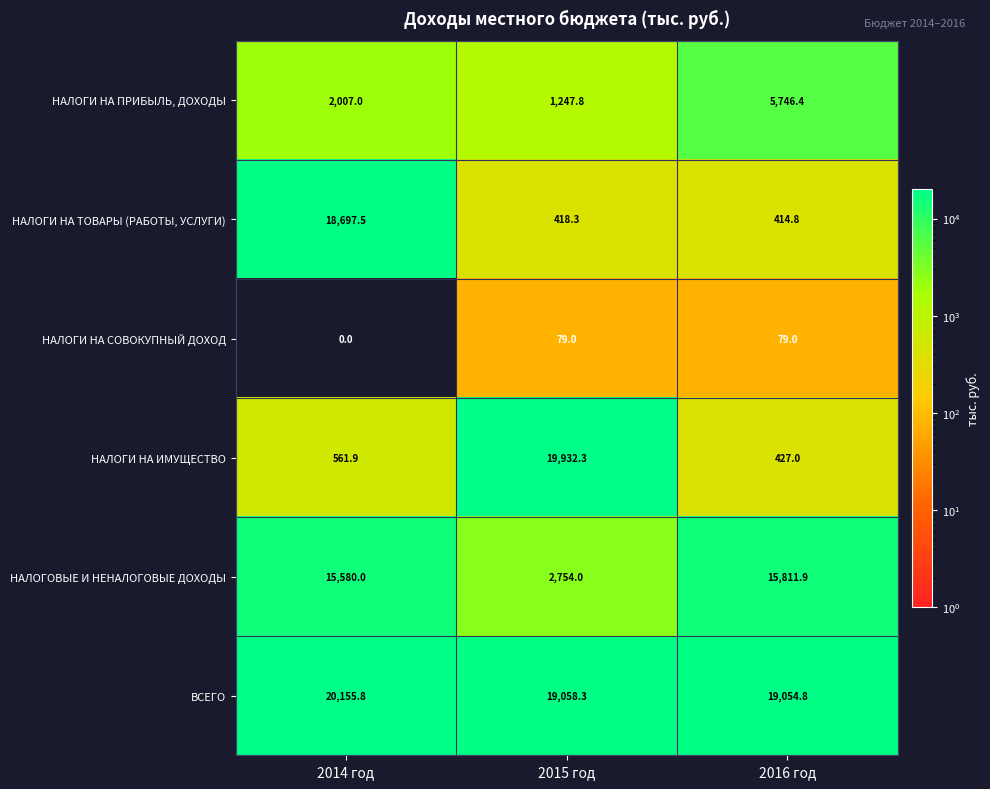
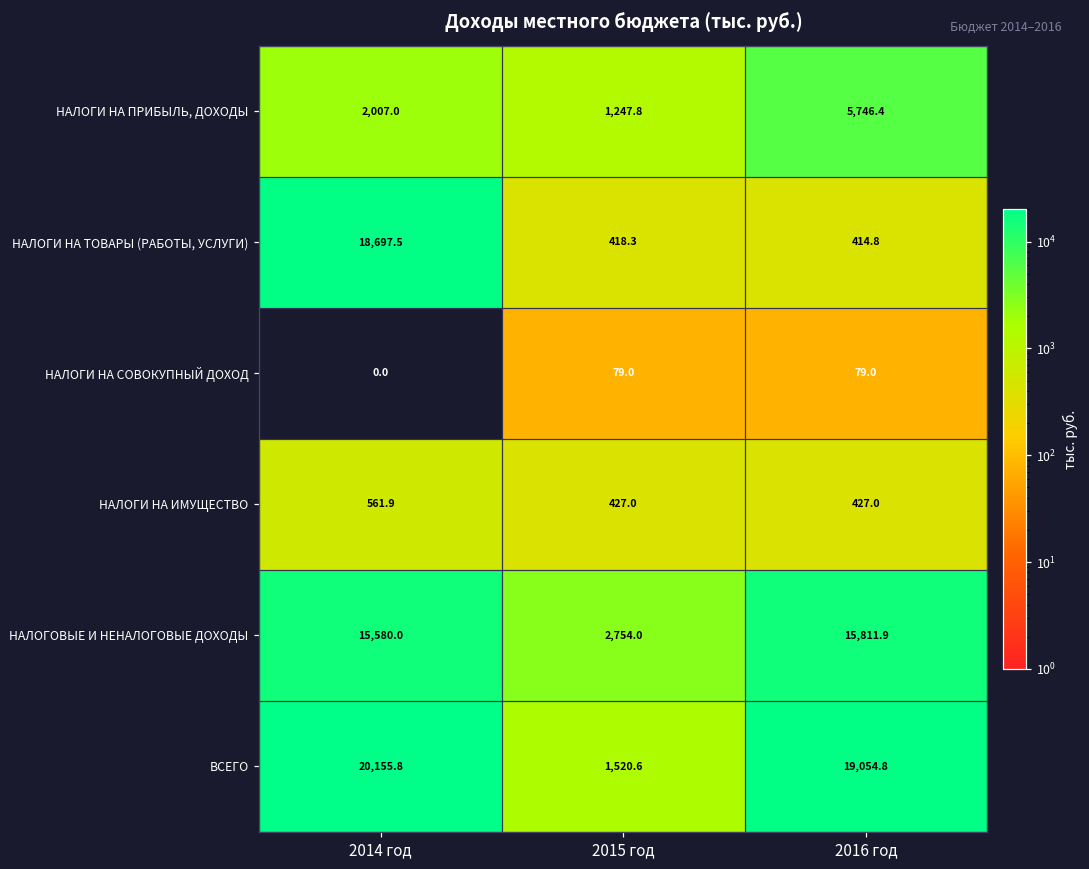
НАЛОГИ НА ИМУЩЕСТВО, 2015 год: 19,932.3 -> 427.0
ВСЕГО, 2015 год: 19,058.3 -> 1,520.6
